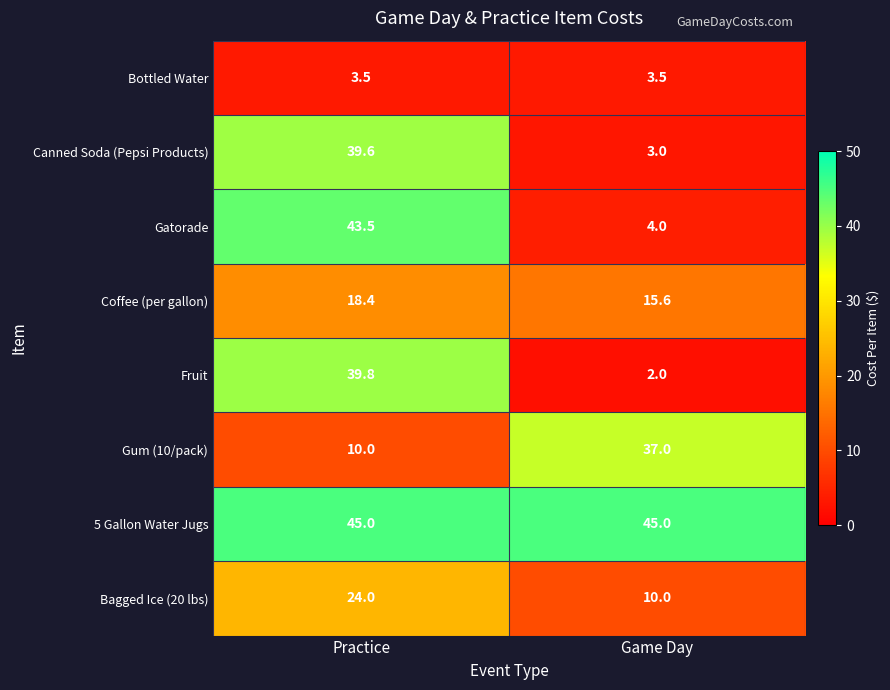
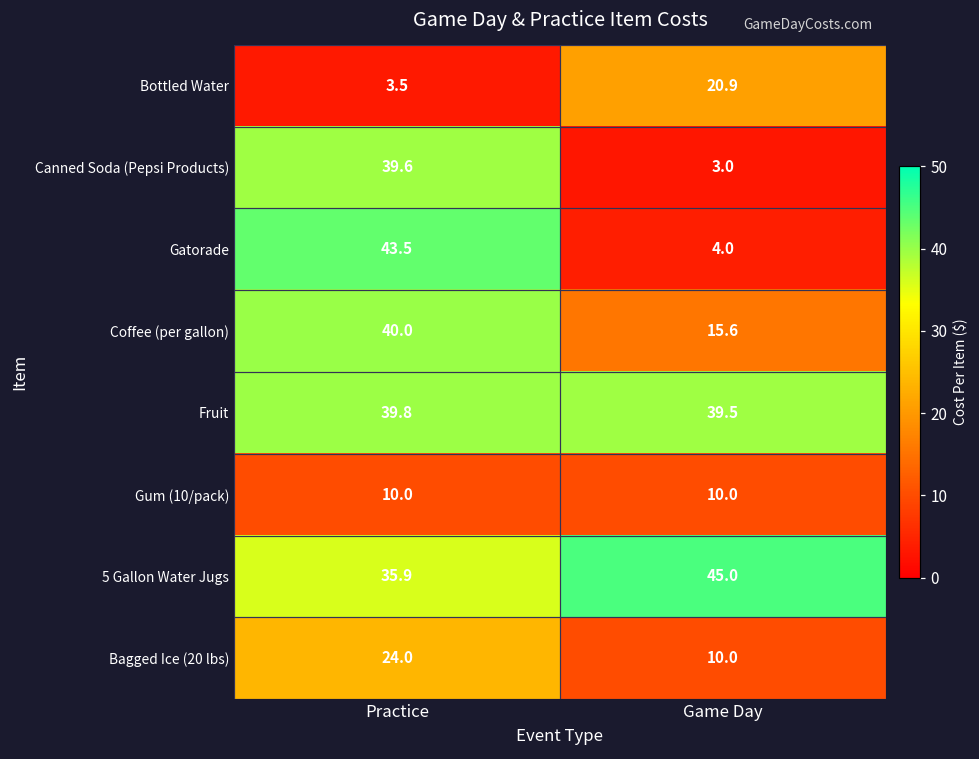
Bottled Water, Game Day: 3.5 -> 20.9
Coffee (per gallon), Practice: 18.4 -> 40.0
Fruit, Game Day: 2.0 -> 39.5
Gum (10/pack), Game Day: 37.0 -> 10.0
5 Gallon Water Jugs, Practice: 45.0 -> 35.9
